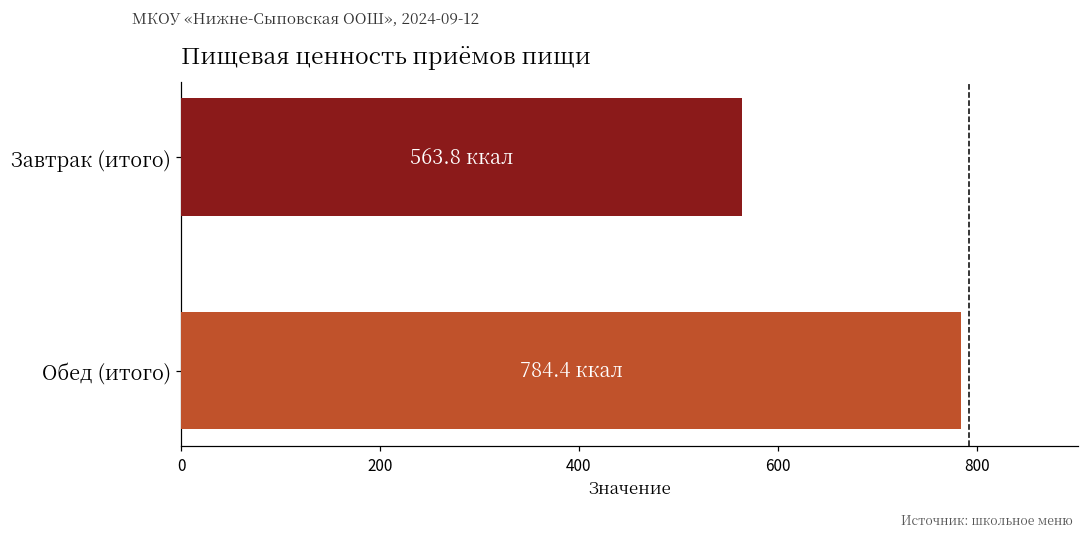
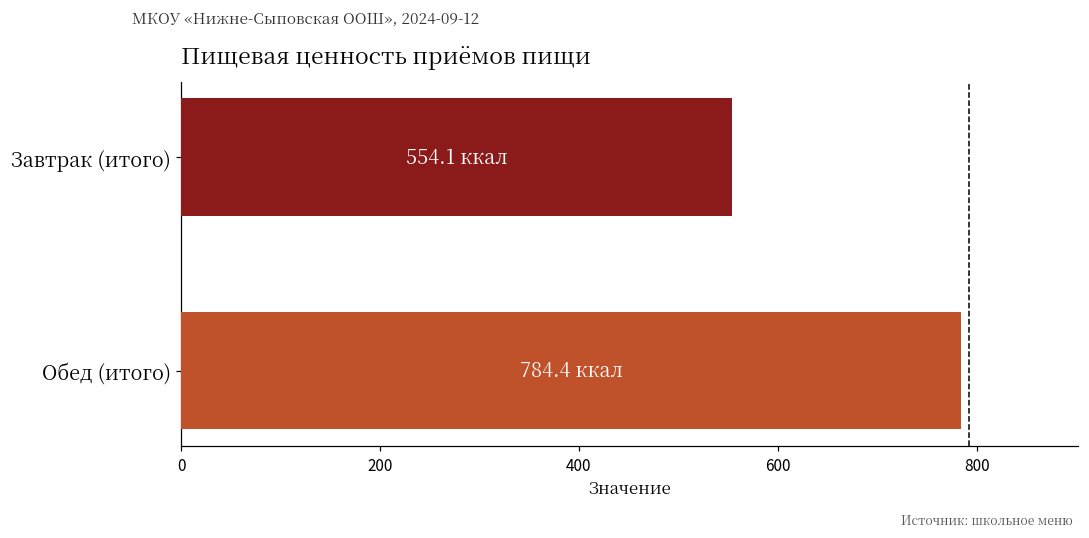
Завтрак (итого): 563.8 -> 554.1
